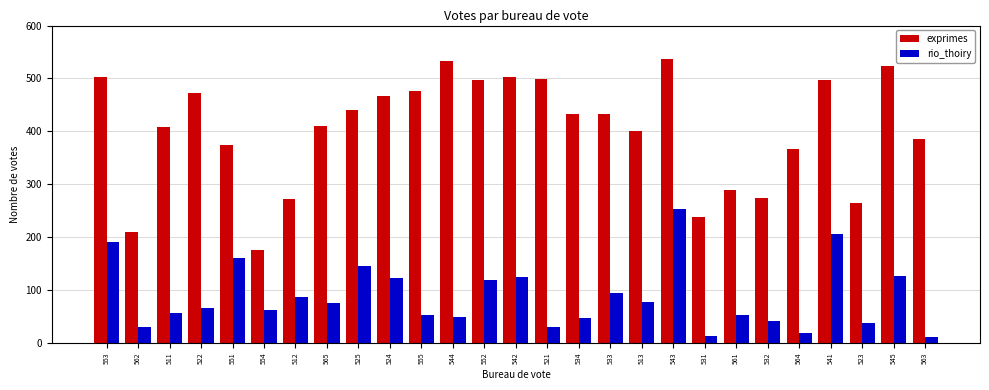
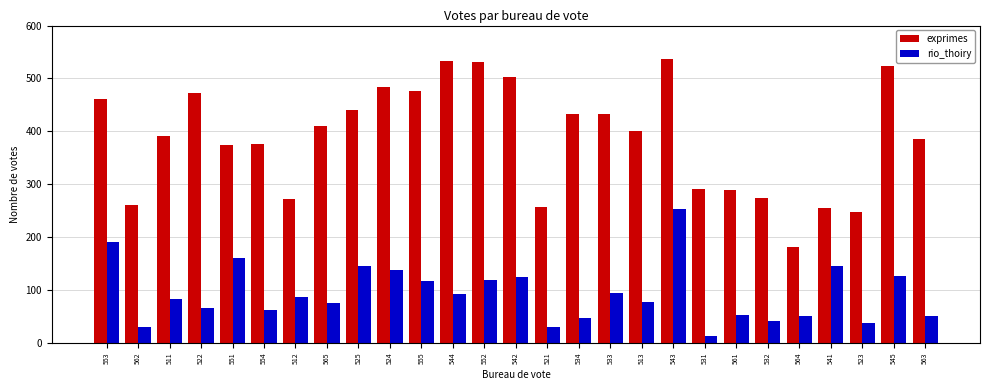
exprimes, 553: 500 -> 460
exprimes, 562: 210 -> 260
exprimes, 511: 410 -> 390
rio_thoiry, 511: 60 -> 80
exprimes, 554: 180 -> 380
exprimes, 524: 470 -> 480
rio_thoiry, 524: 120 -> 140
rio_thoiry, 555: 50 -> 120
rio_thoiry, 544: 50 -> 90
exprimes, 552: 500 -> 530
exprimes, 521: 500 -> 260
exprimes, 531: 240 -> 290
exprimes, 564: 370 -> 180
rio_thoiry, 564: 20 -> 50
exprimes, 541: 500 -> 260
rio_thoiry, 541: 210 -> 150
exprimes, 523: 260 -> 250
rio_thoiry, 563: 10 -> 50
